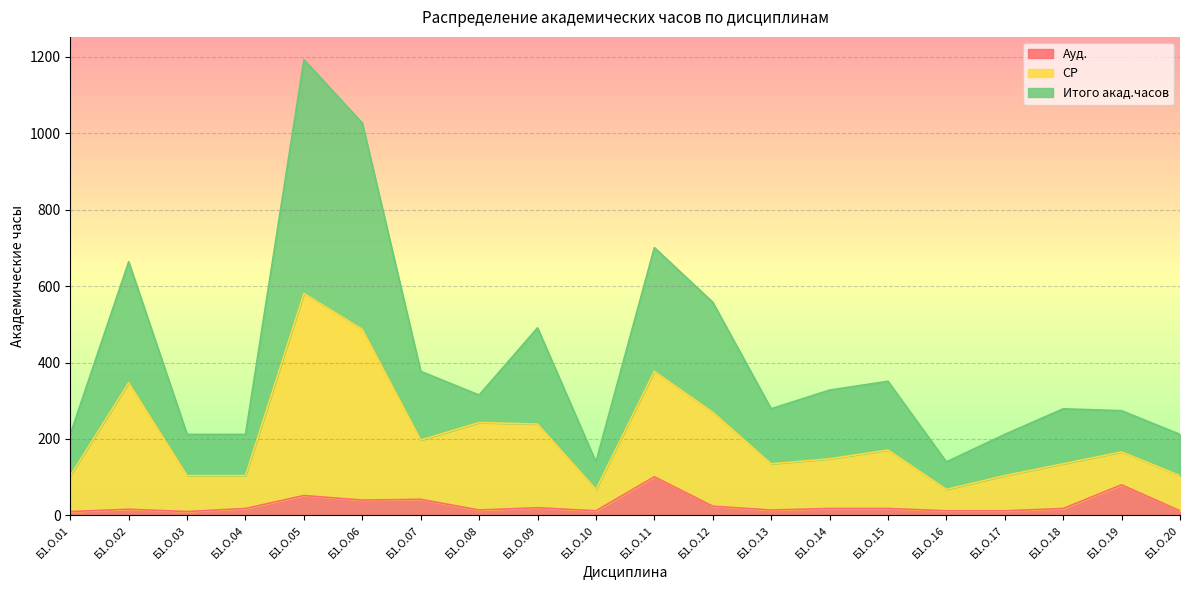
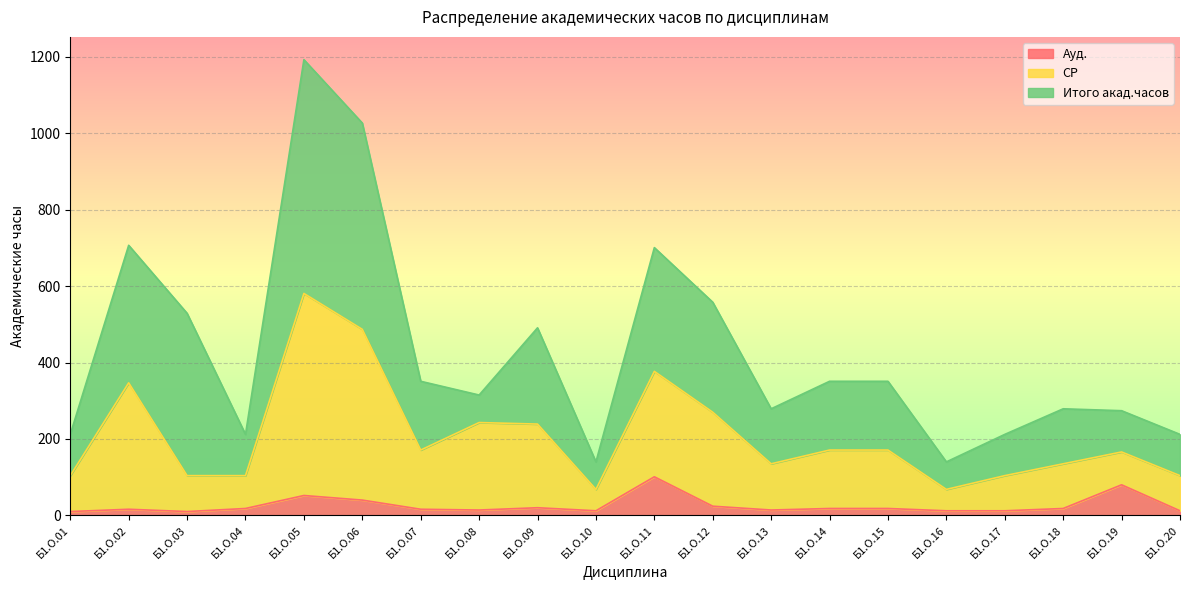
Итого акад.часов, Б1.О.02: 320 -> 360
Итого акад.часов, Б1.О.03: 110 -> 430
Ауд., Б1.О.07: 40 -> 20
СР, Б1.О.14: 130 -> 150
